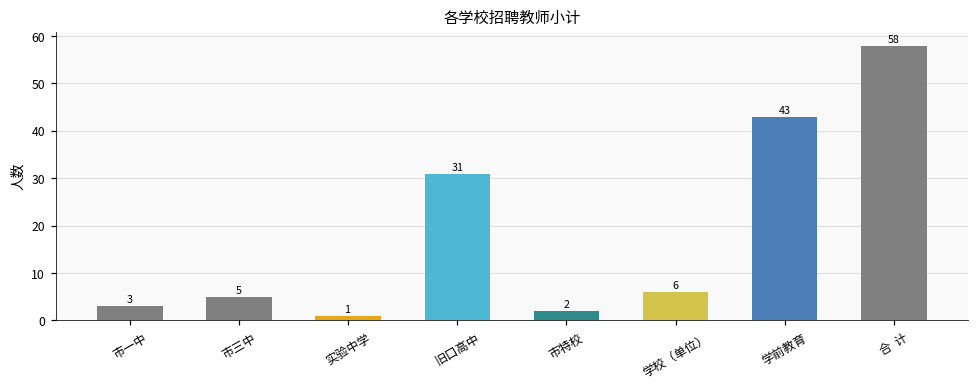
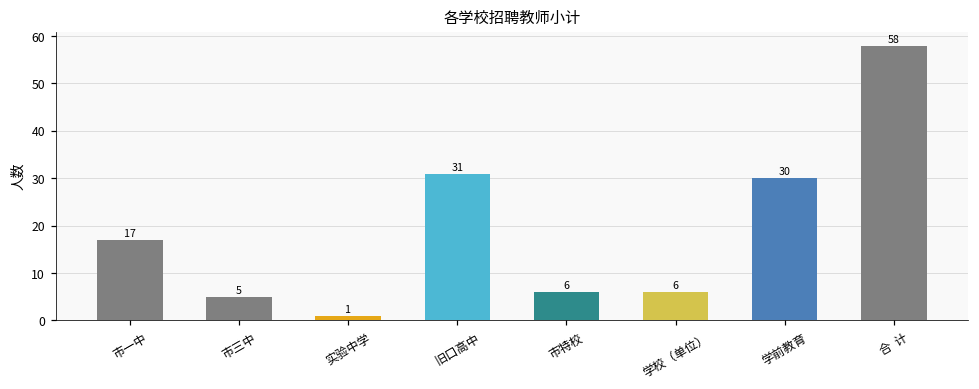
市一中: 3 -> 17
市特校: 2 -> 6
学前教育: 43 -> 30
